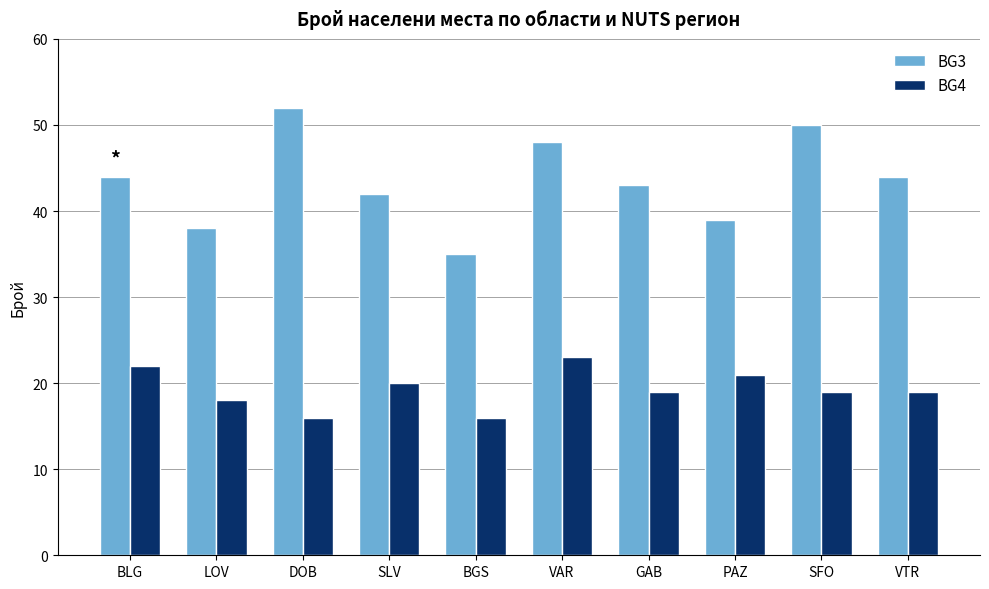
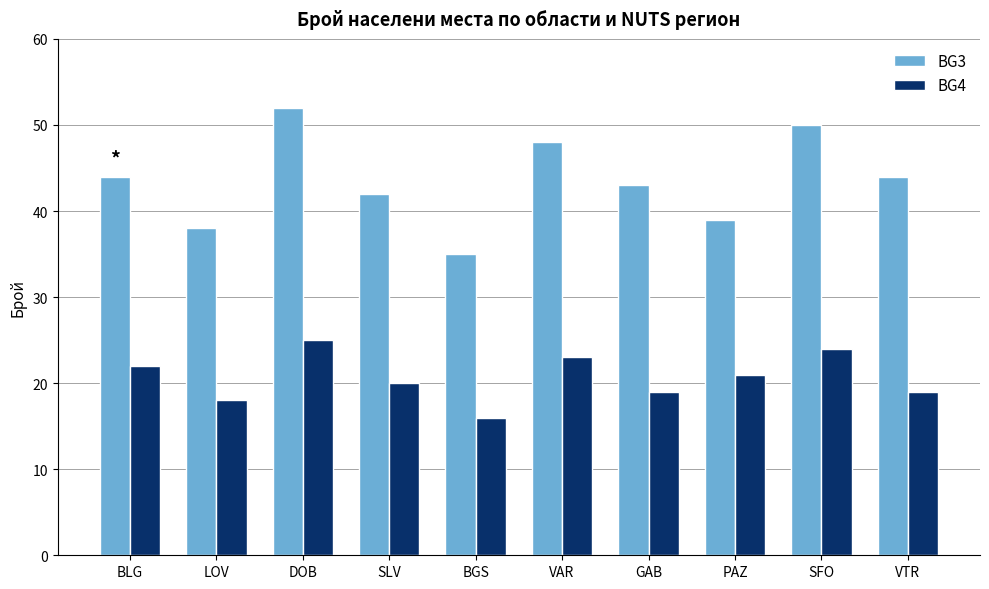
BG4, DOB: 16 -> 25
BG4, SFO: 19 -> 24
